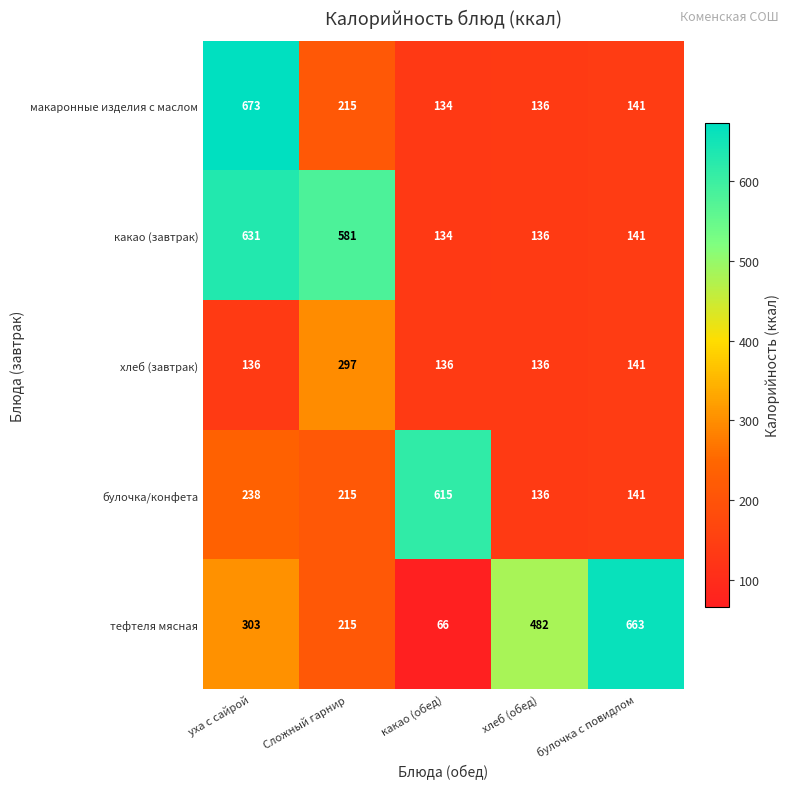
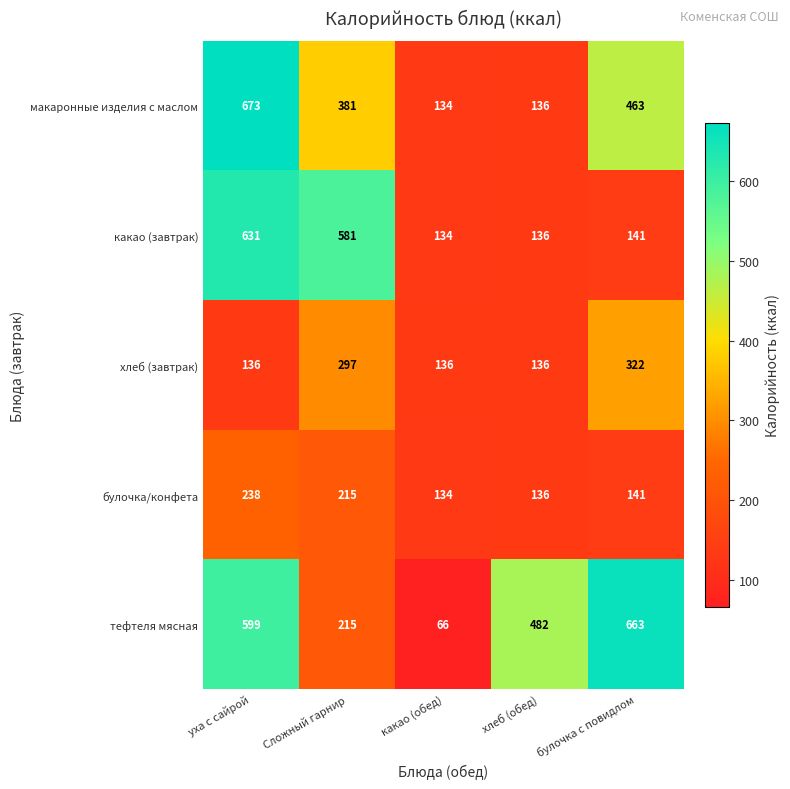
макаронные изделия с маслом, Сложный гарнир: 215 -> 381
макаронные изделия с маслом, булочка с повидлом: 141 -> 463
хлеб (завтрак), булочка с повидлом: 141 -> 322
булочка/конфета, какао (обед): 615 -> 134
тефтеля мясная, уха с сайрой: 303 -> 599
